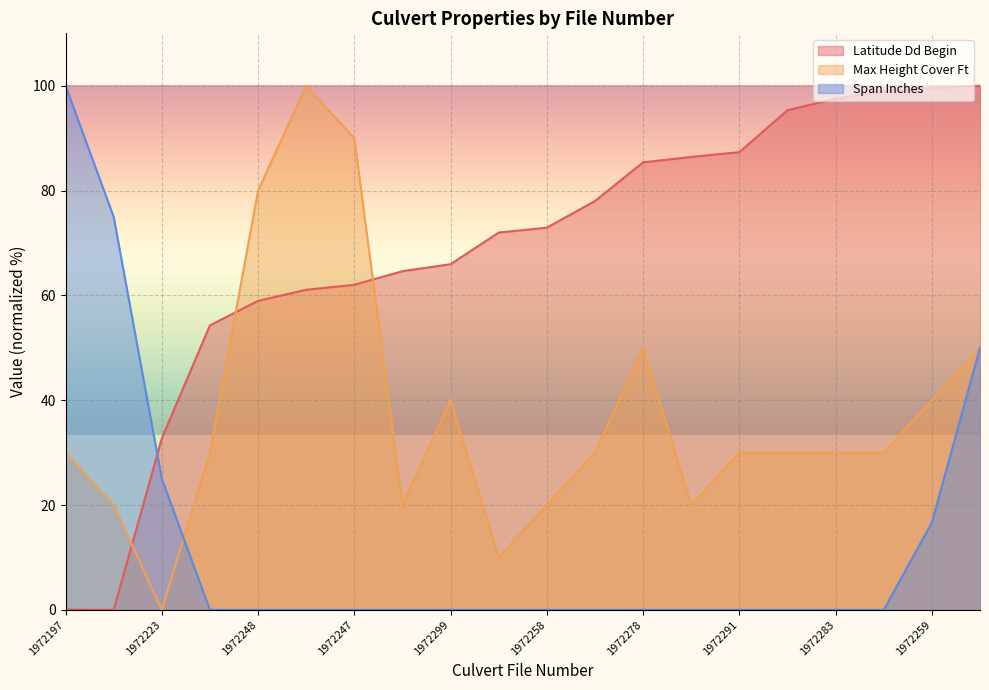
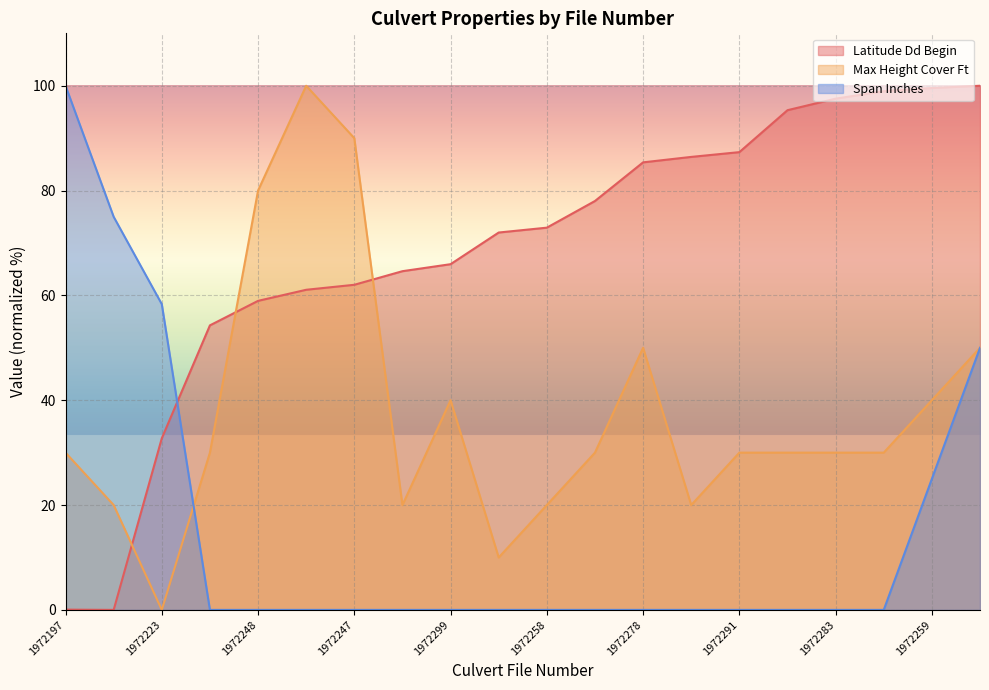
Span Inches, 1972223: 25 -> 58
Span Inches, 1972259: 17 -> 25
